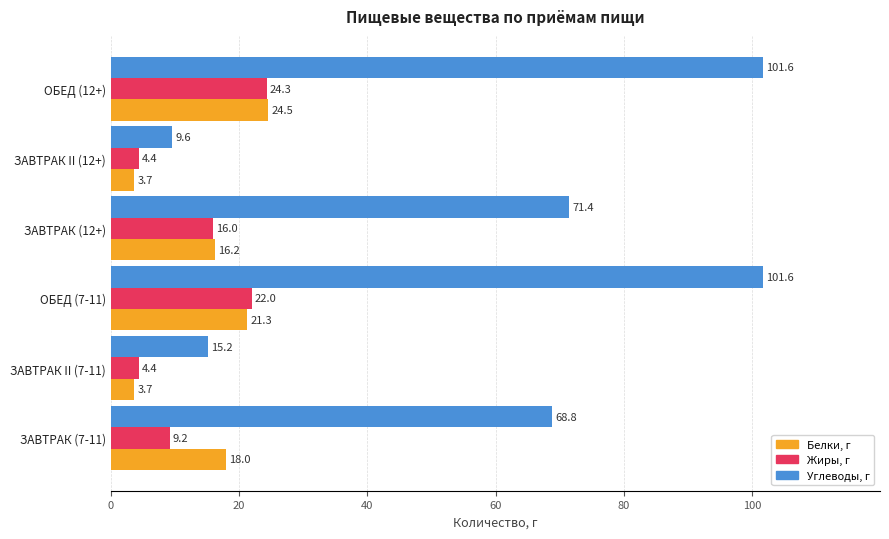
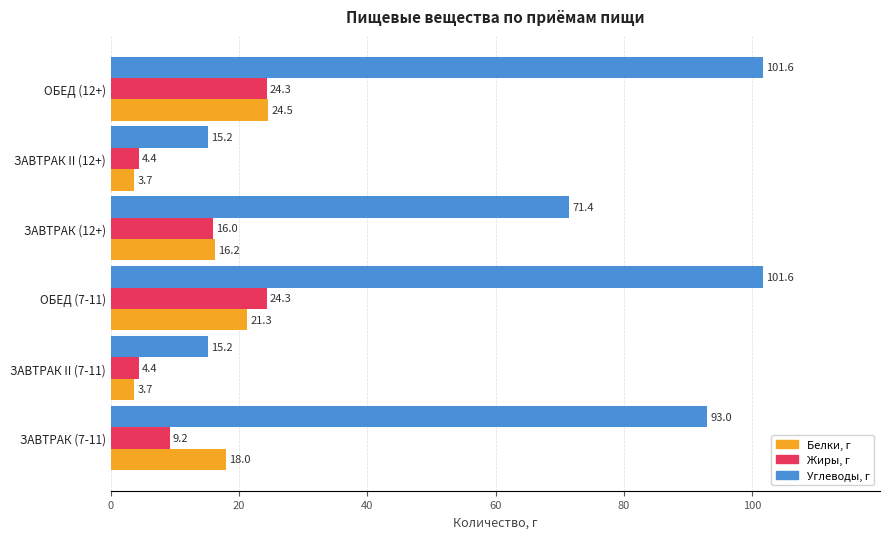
Углеводы, г, ЗАВТРАК II (12+): 9.6 -> 15.2
Жиры, г, ОБЕД (7-11): 22.0 -> 24.3
Углеводы, г, ЗАВТРАК (7-11): 68.8 -> 93.0
